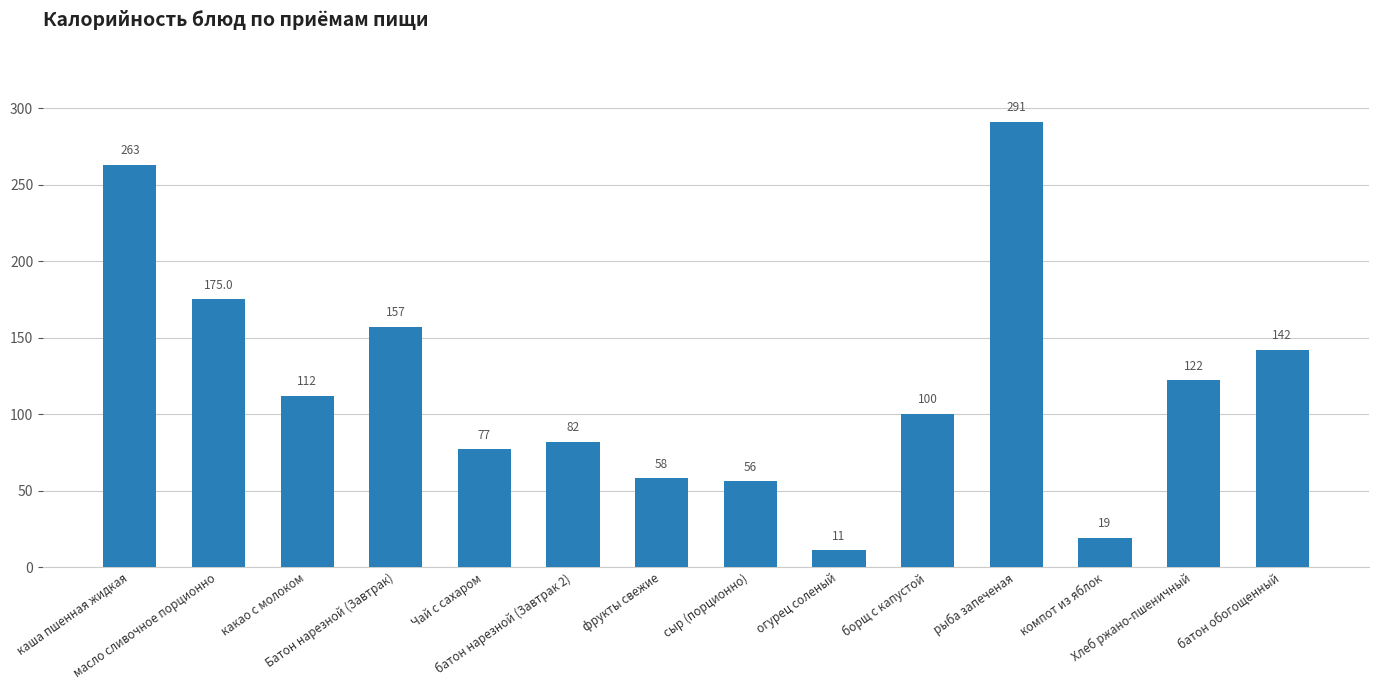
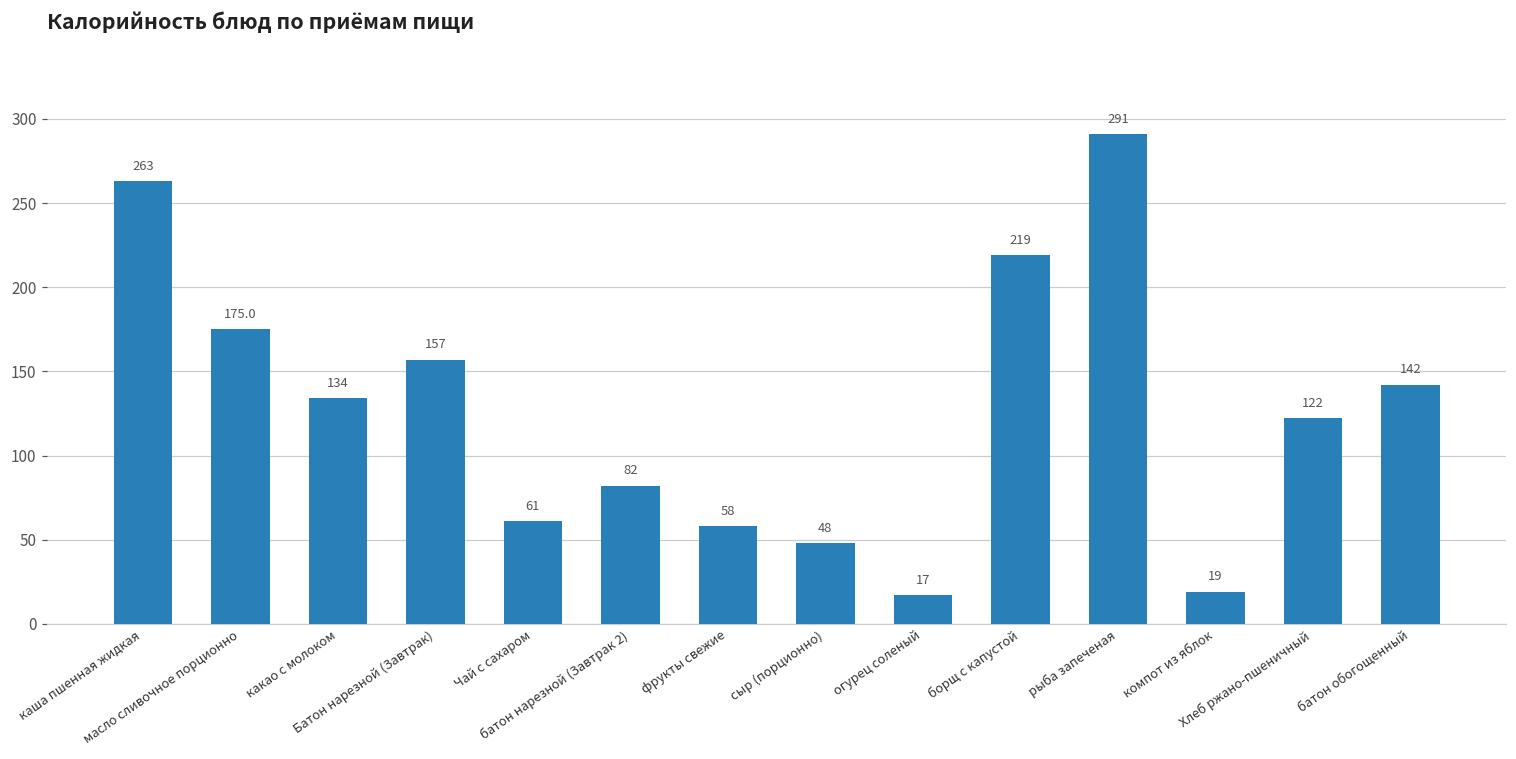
какао с молоком: 112 -> 134
Чай с сахаром: 77 -> 61
сыр (порционно): 56 -> 48
огурец соленый: 11 -> 17
борщ с капустой: 100 -> 219
